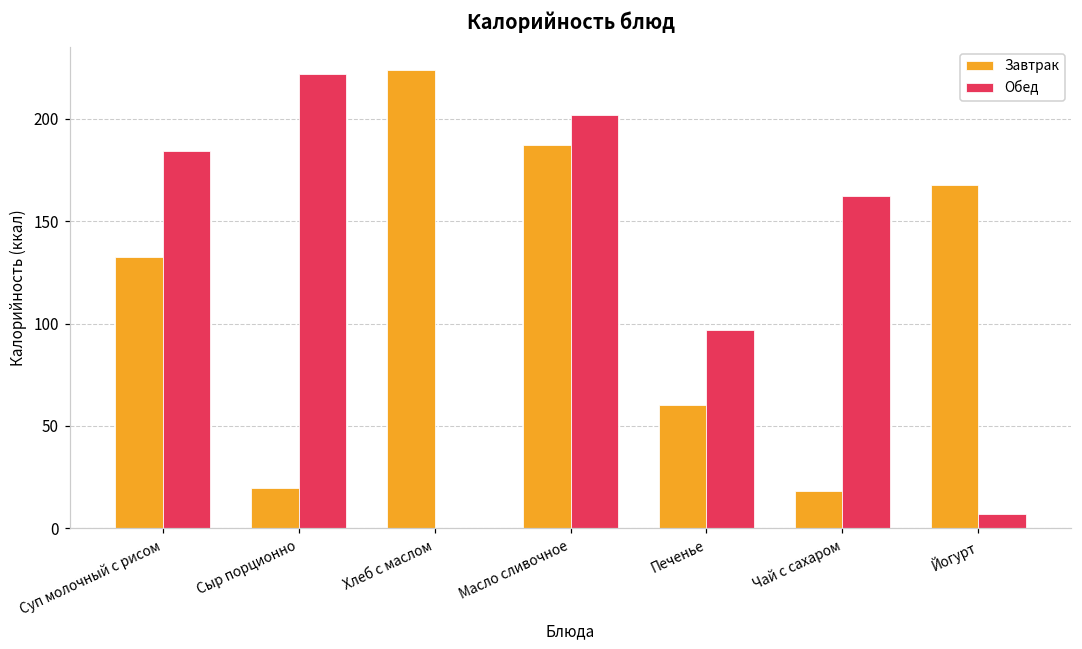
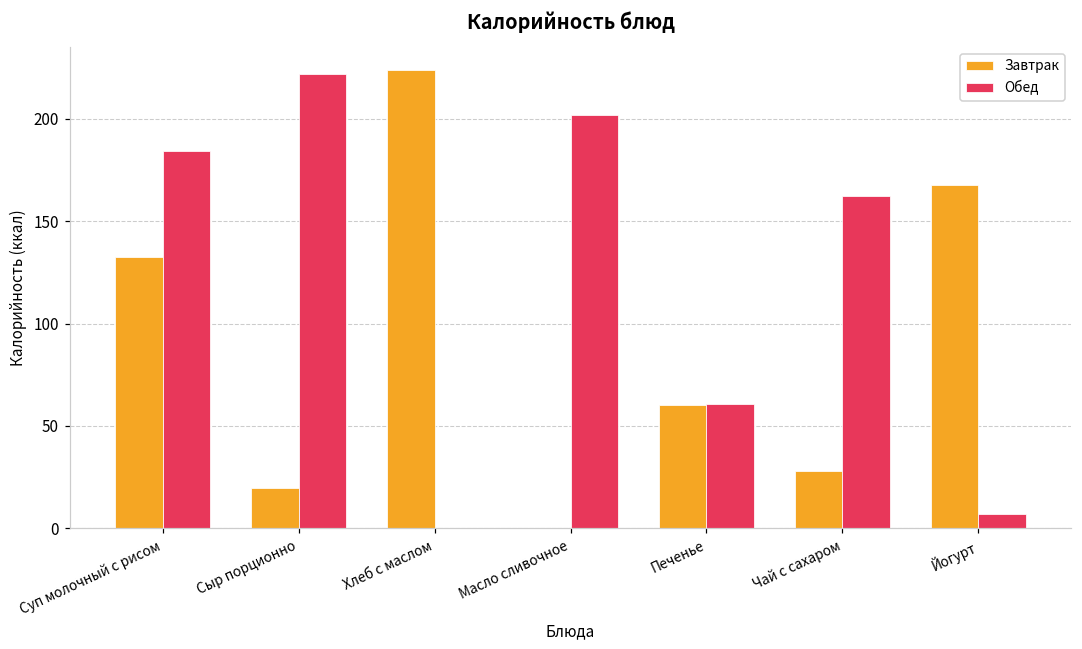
Завтрак, Масло сливочное: 187 -> 0
Обед, Печенье: 97 -> 61
Завтрак, Чай с сахаром: 18 -> 28
